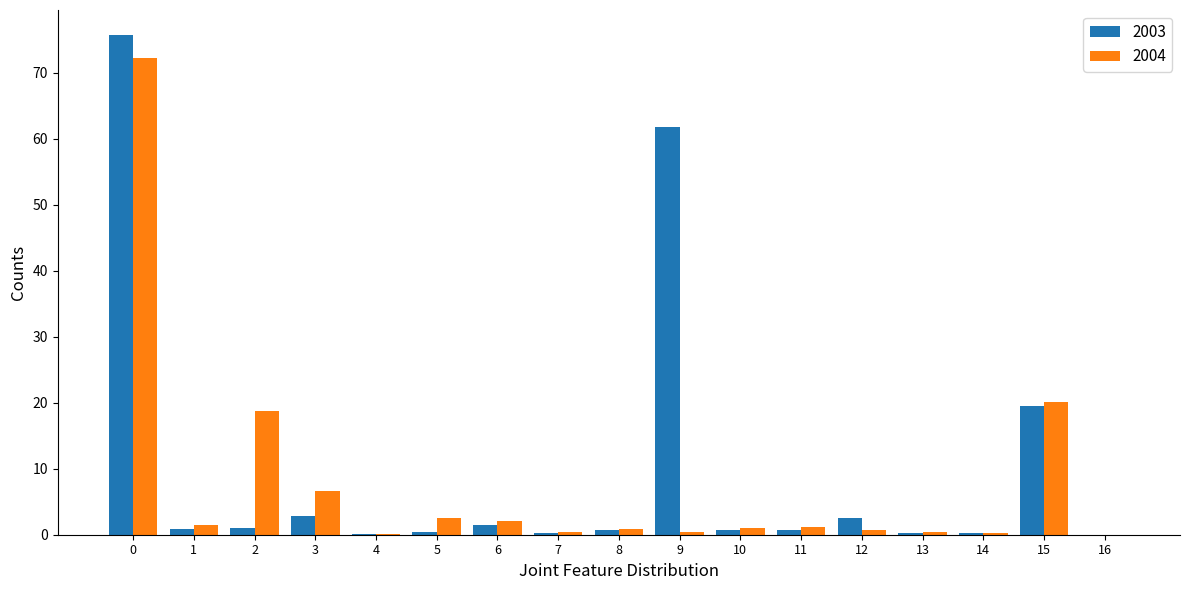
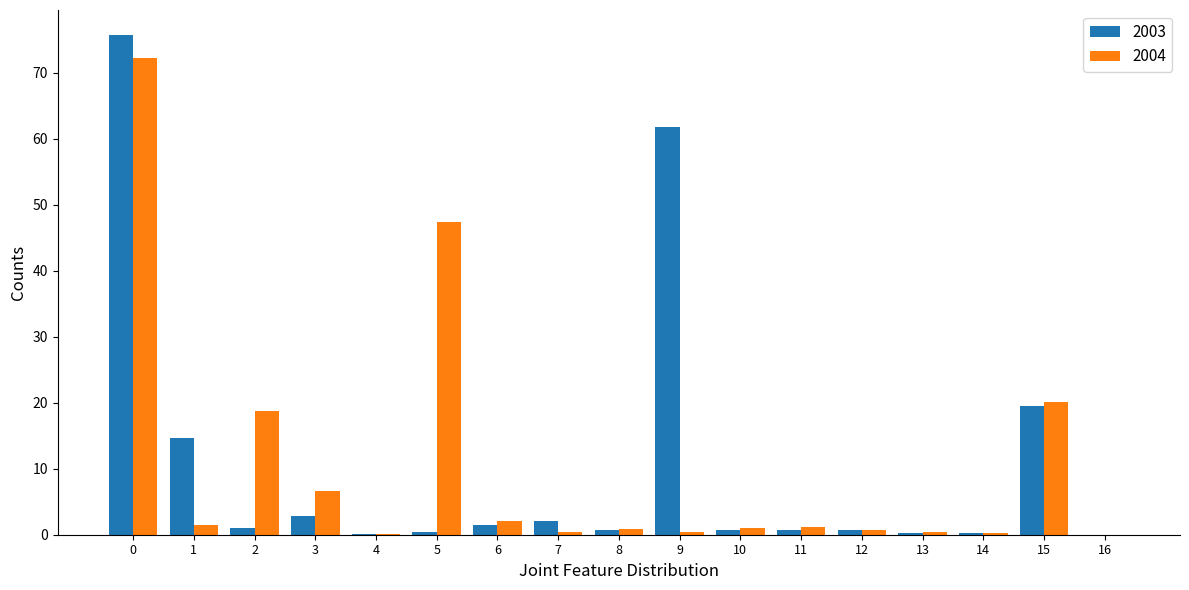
2003, 1: 1 -> 15
2004, 5: 3 -> 47
2003, 7: 0 -> 2
2003, 12: 2 -> 1
